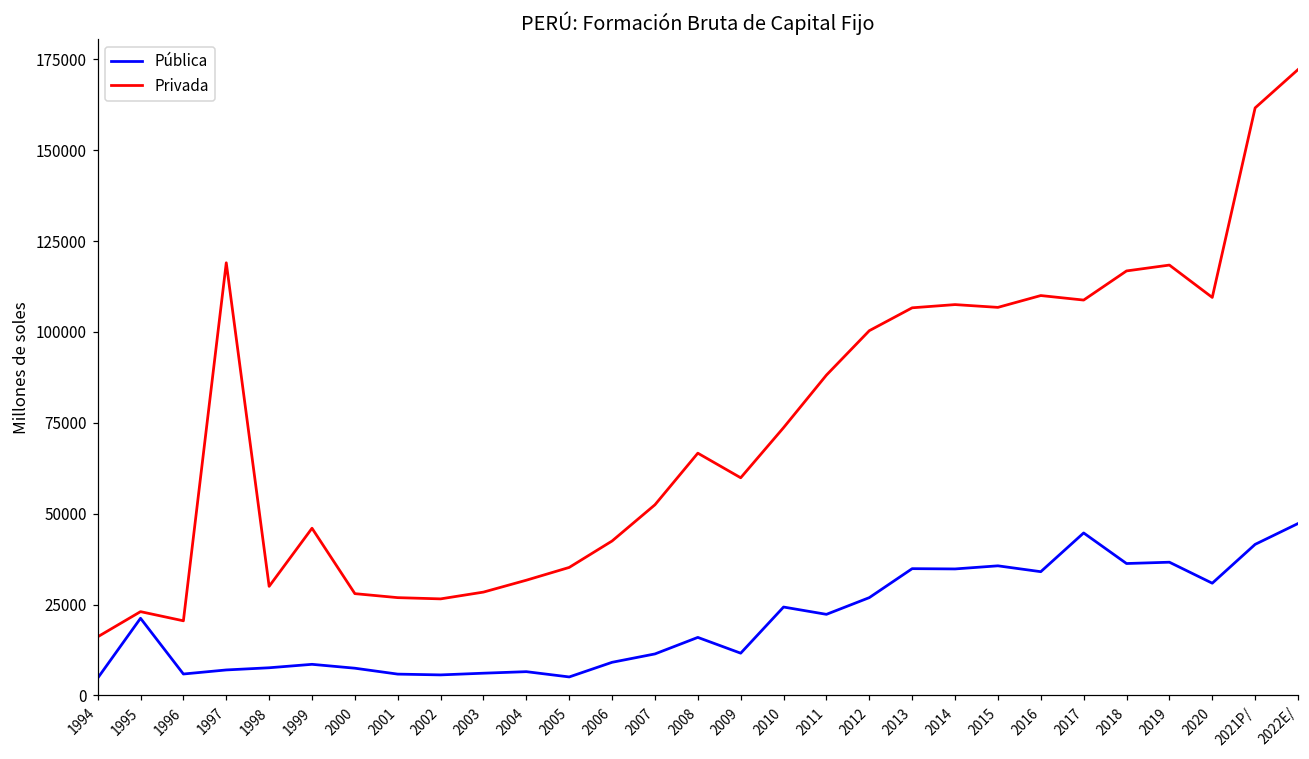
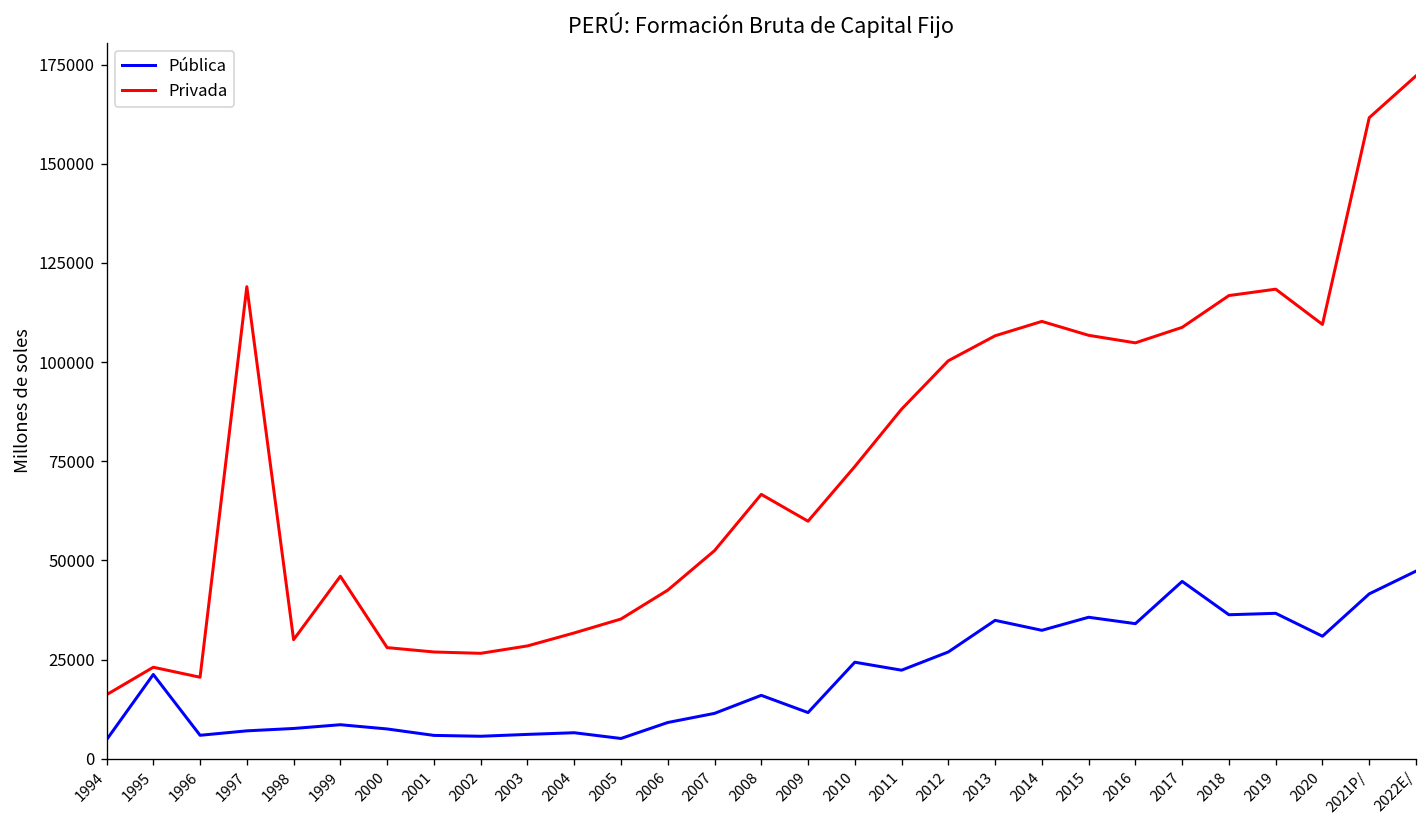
Pública, 2014: 35000 -> 32000
Privada, 2014: 108000 -> 110000
Privada, 2016: 110000 -> 105000
